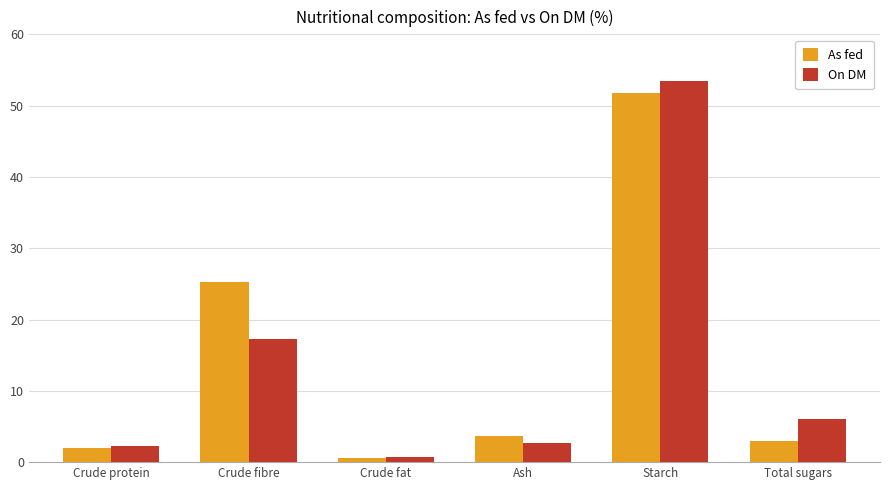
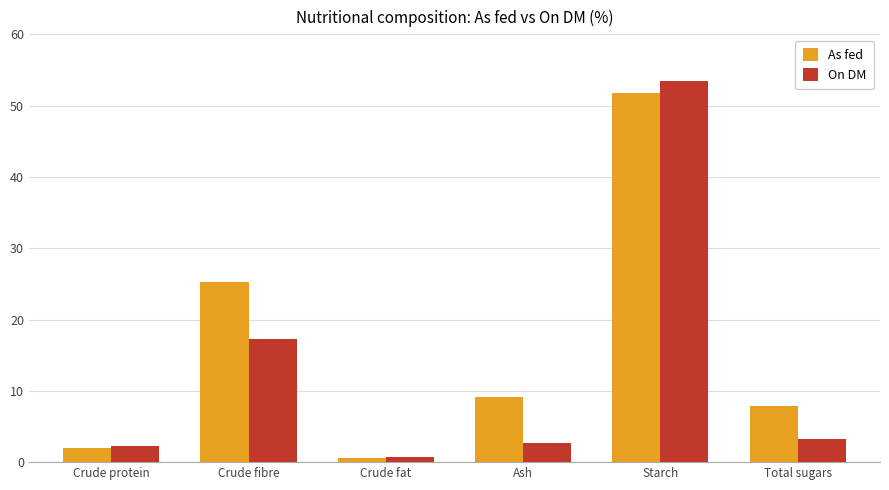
As fed, Ash: 4 -> 9
As fed, Total sugars: 3 -> 8
On DM, Total sugars: 6 -> 3
